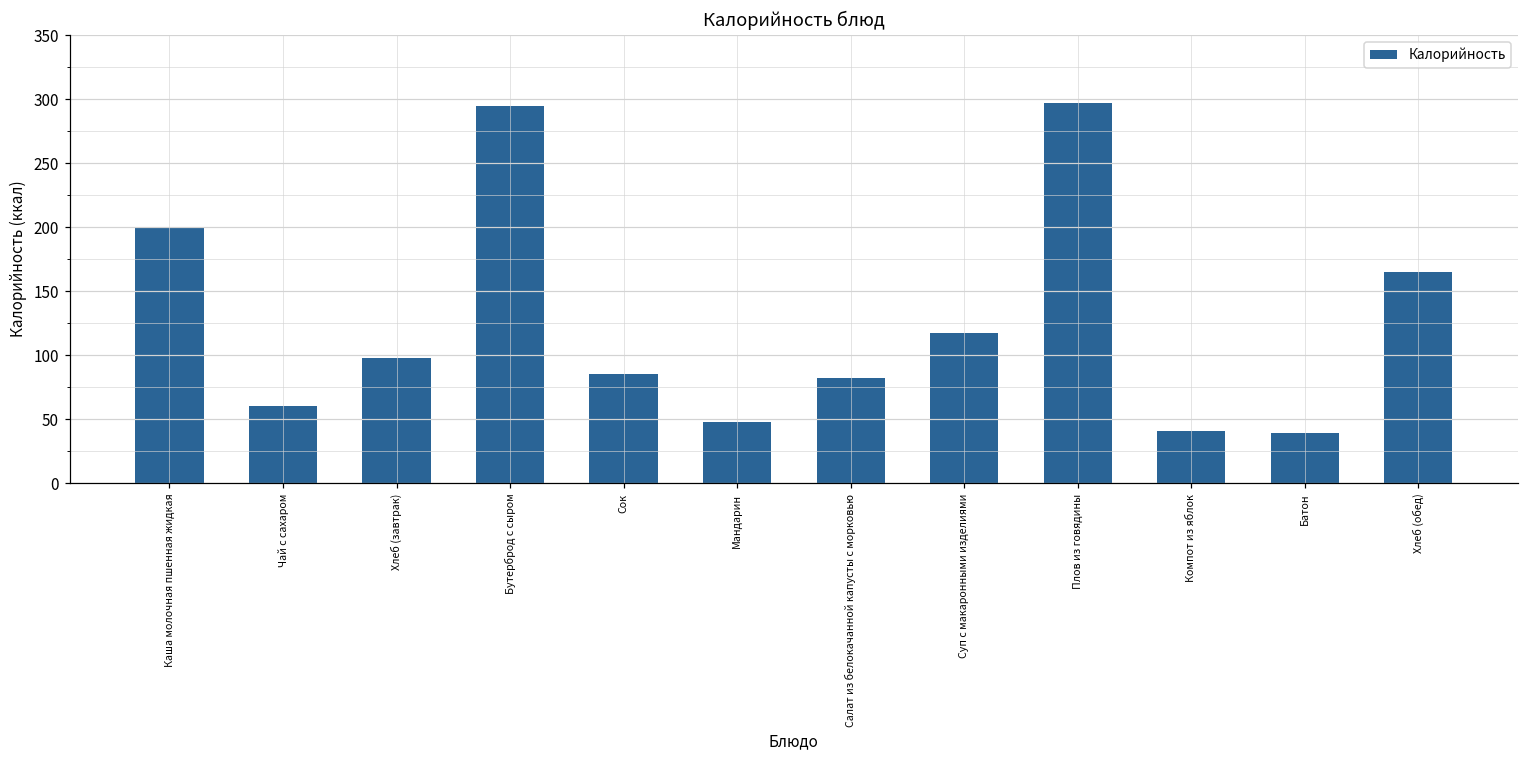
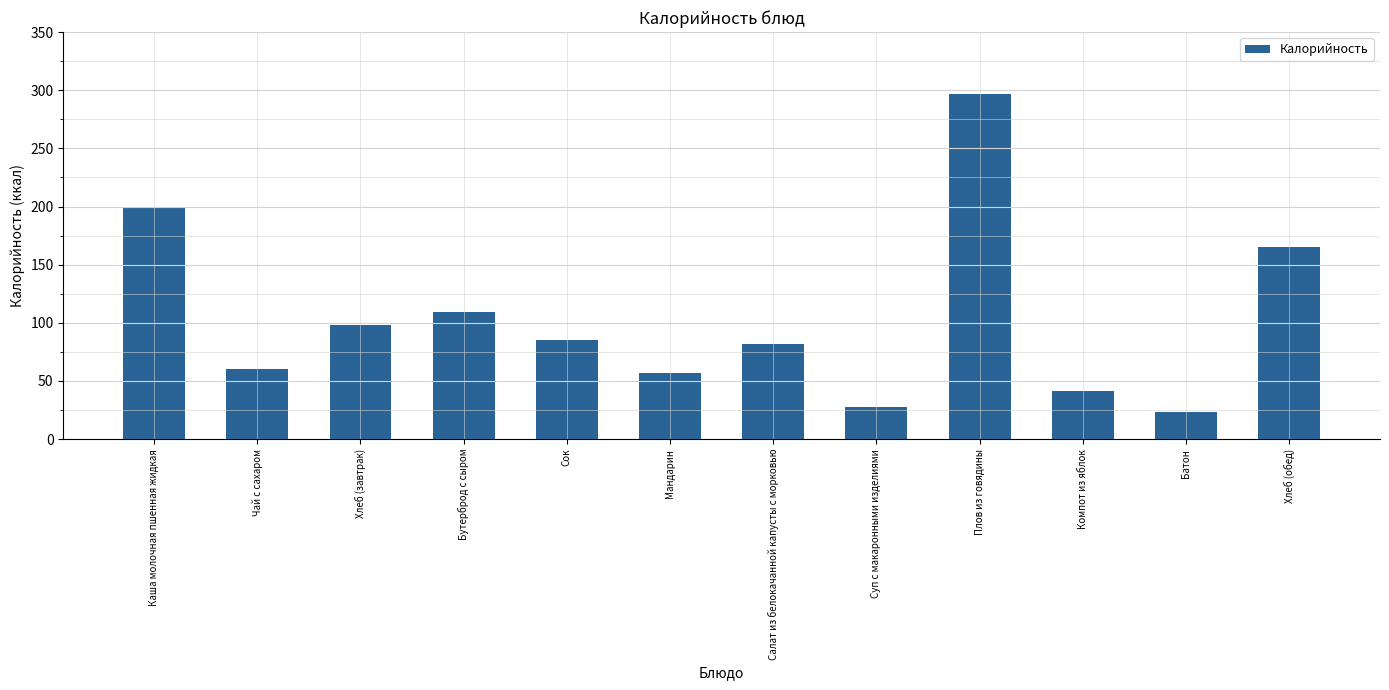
Бутерброд с сыром: 295 -> 109
Мандарин: 48 -> 57
Суп с макаронными изделиями: 117 -> 28
Батон: 39 -> 23
